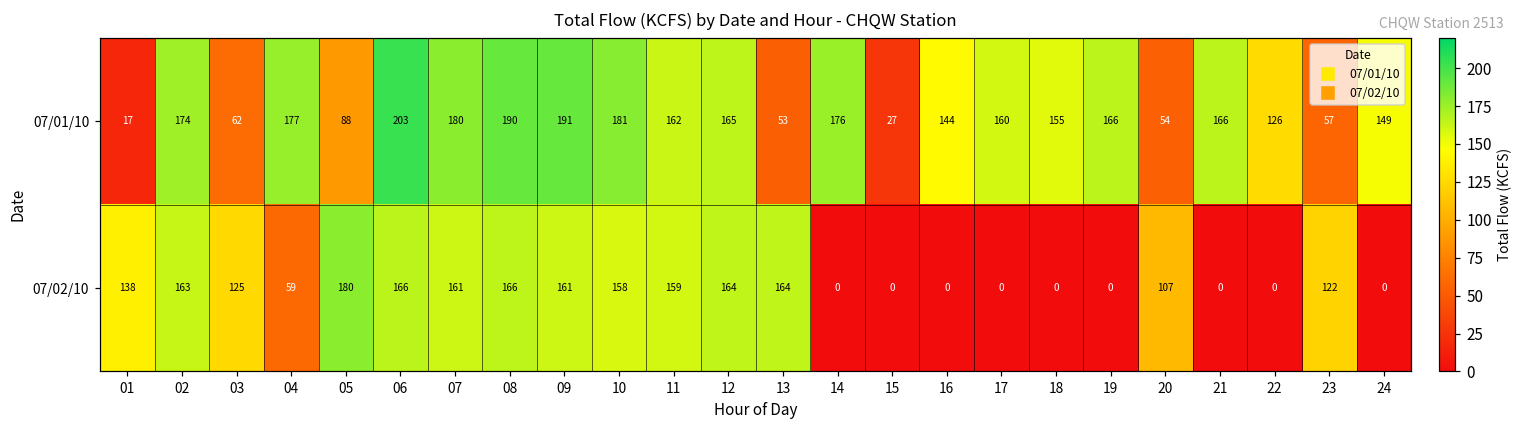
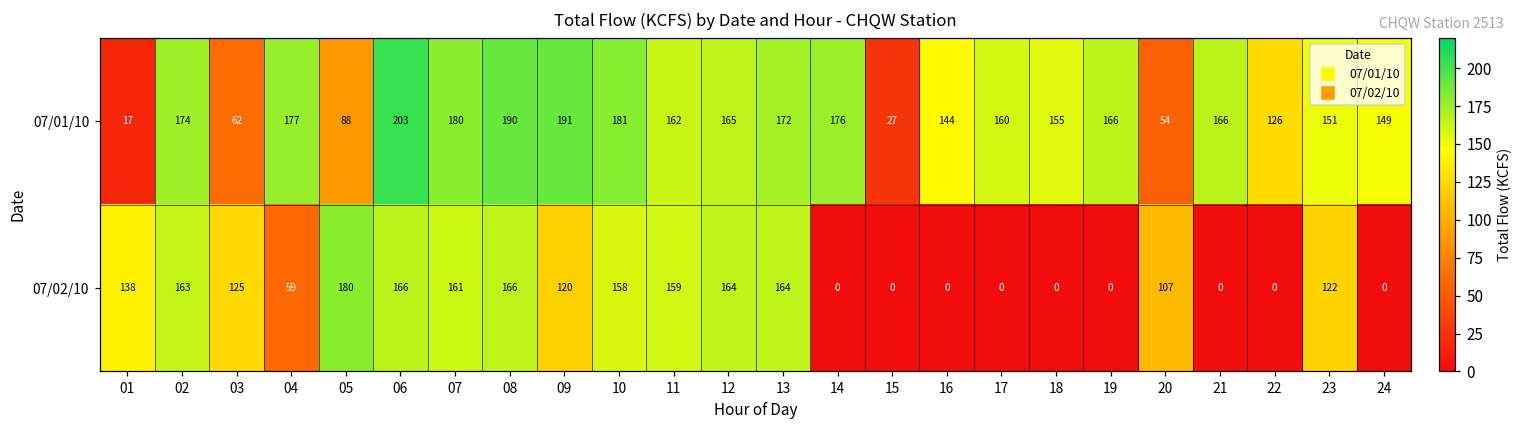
07/01/10, 13: 53 -> 172
07/01/10, 23: 57 -> 151
07/02/10, 09: 161 -> 120
